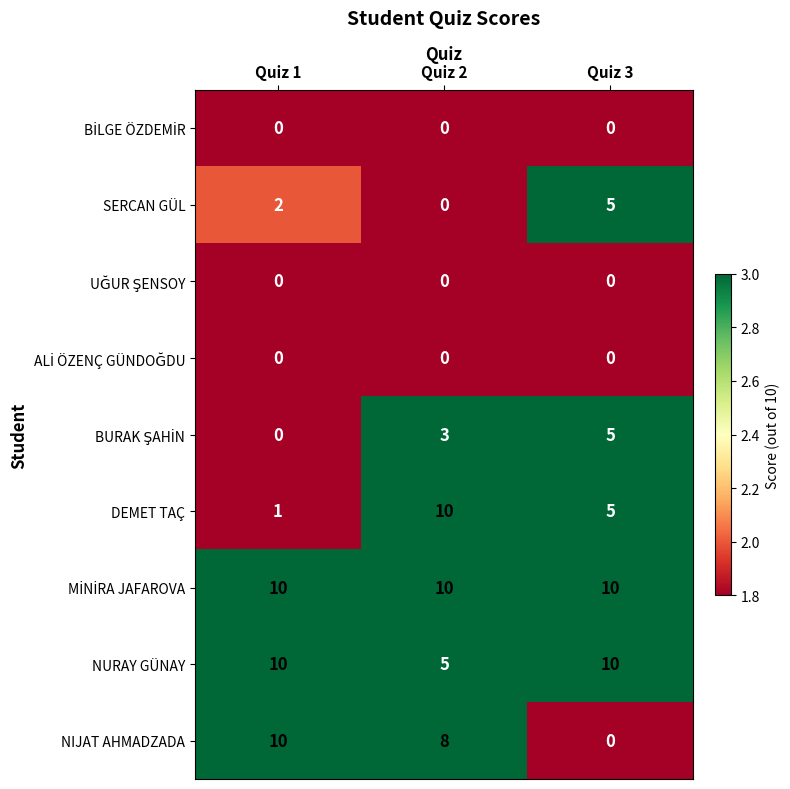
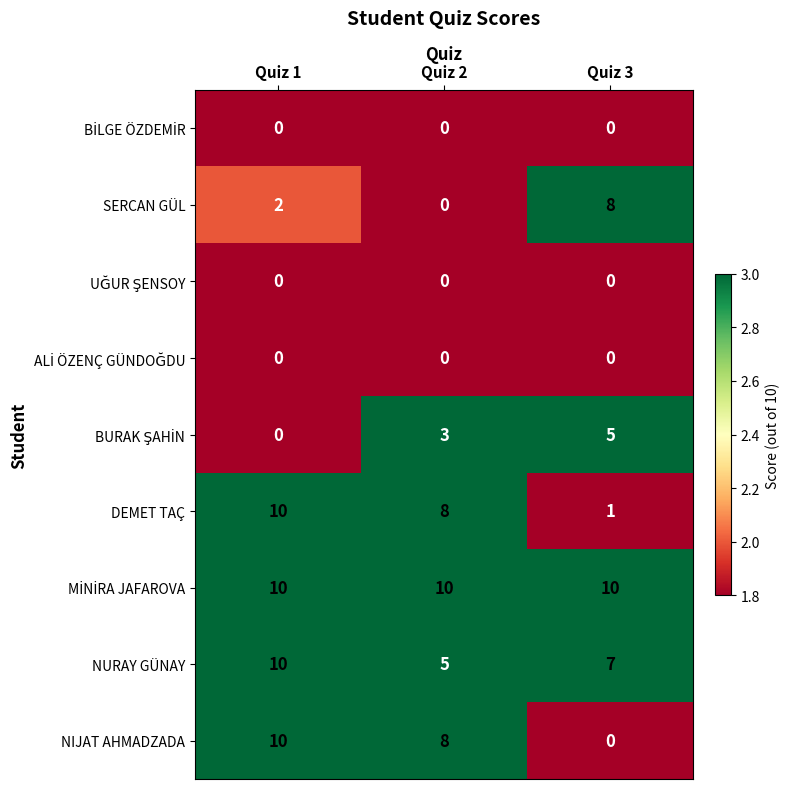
SERCAN GÜL, Quiz 3: 5 -> 8
DEMET TAÇ, Quiz 1: 1 -> 10
DEMET TAÇ, Quiz 2: 10 -> 8
DEMET TAÇ, Quiz 3: 5 -> 1
NURAY GÜNAY, Quiz 3: 10 -> 7
